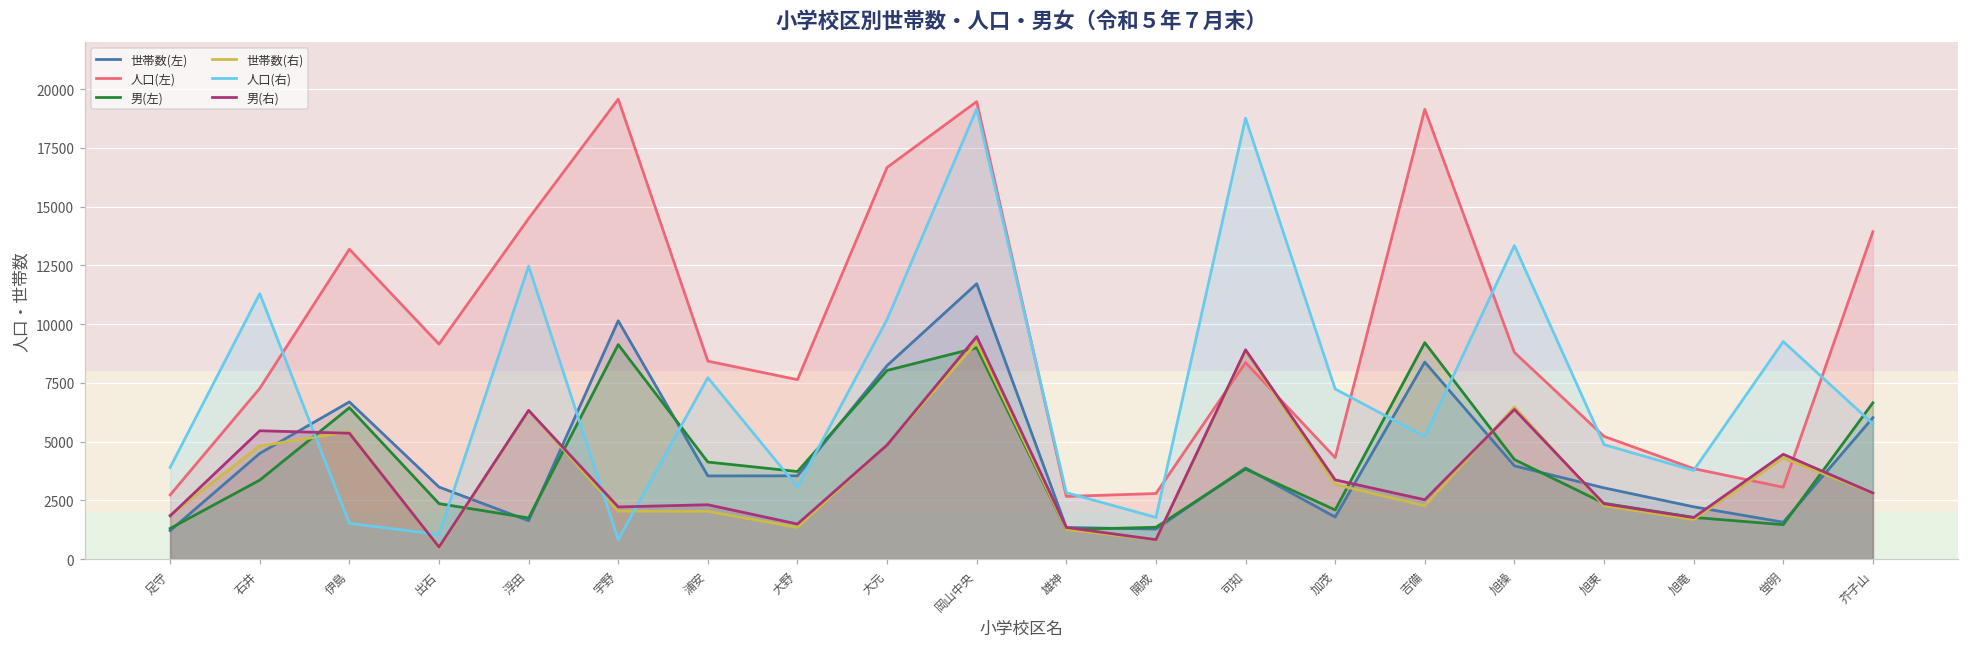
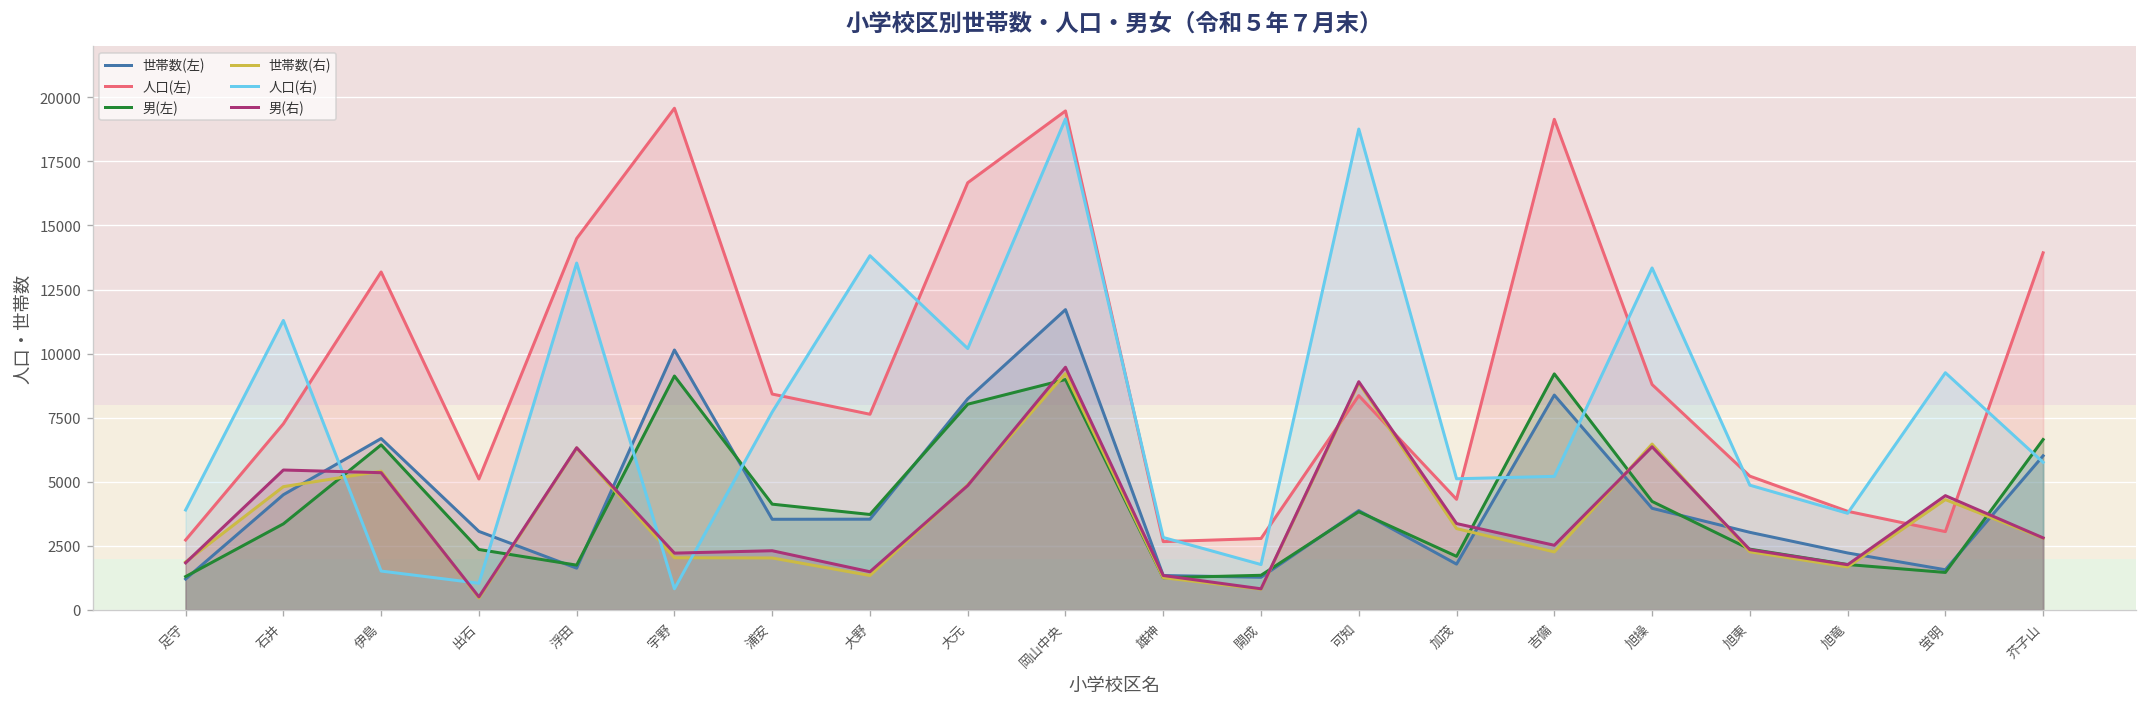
人口(左), 出石: 9100 -> 5100
人口(右), 浮田: 12500 -> 13500
人口(右), 大野: 3100 -> 13800
人口(右), 加茂: 7200 -> 5100
